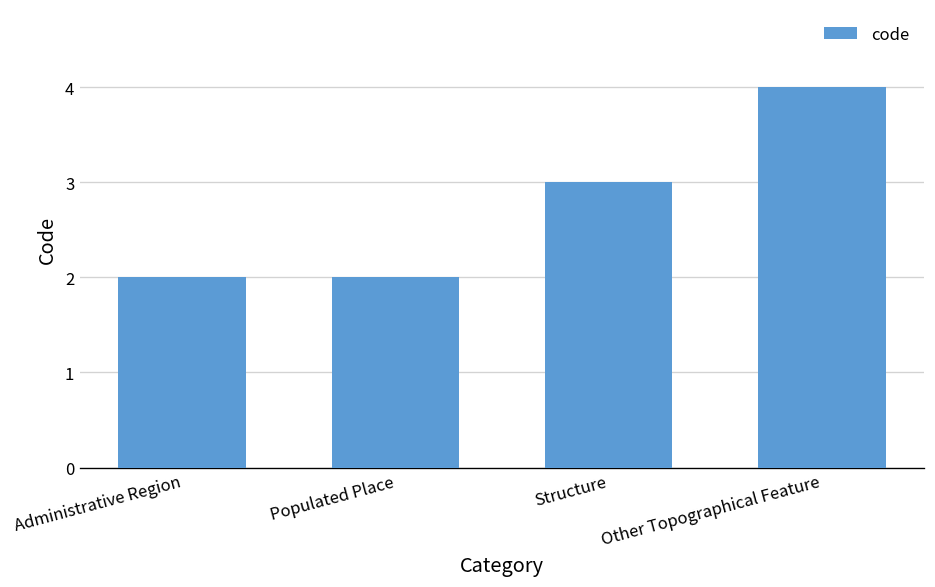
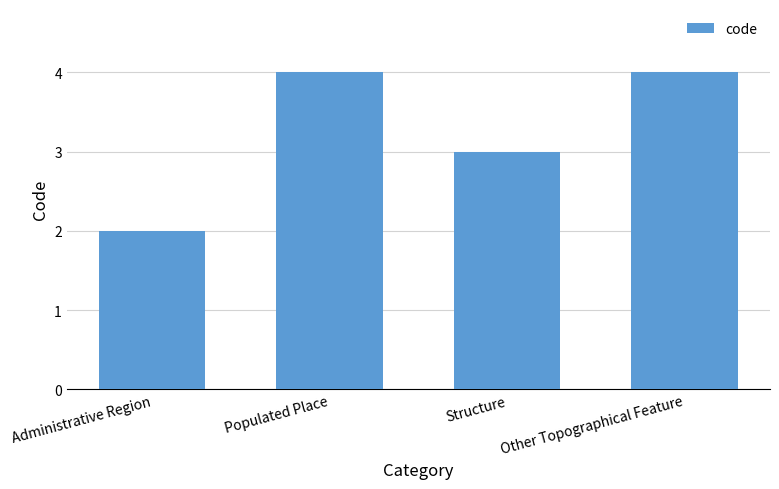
Populated Place: 2 -> 4
